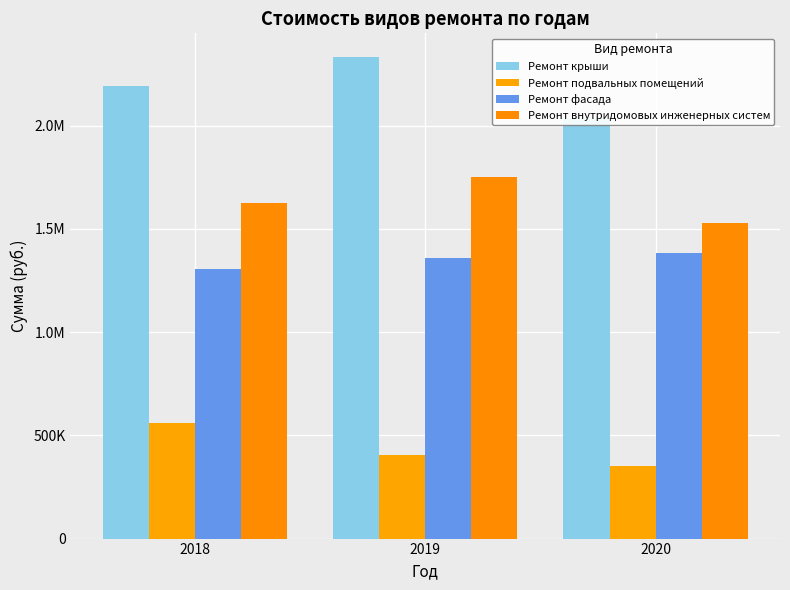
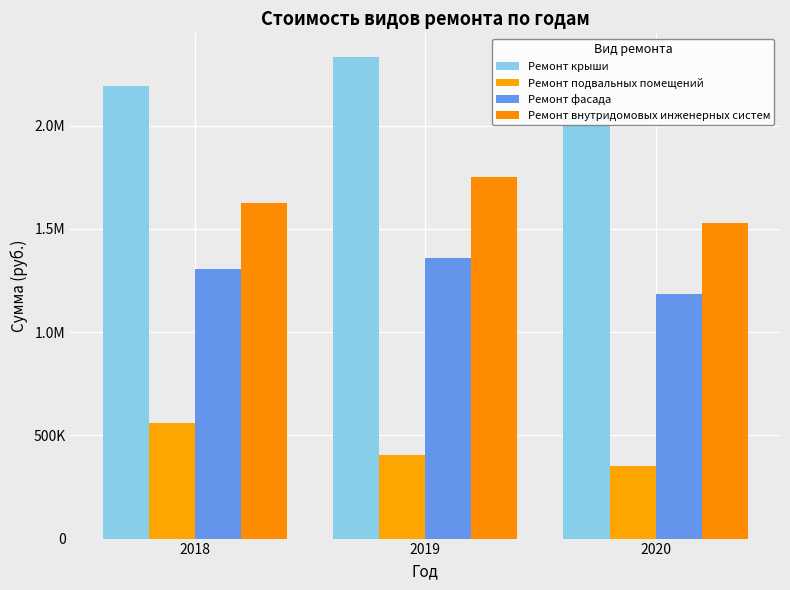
Ремонт фасада, 2020: 1380000 -> 1190000
